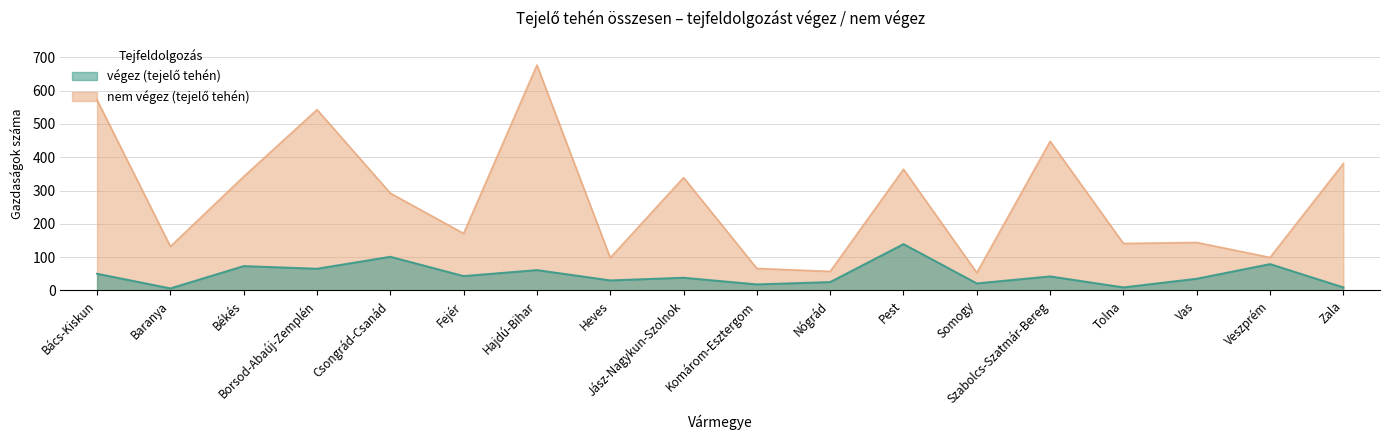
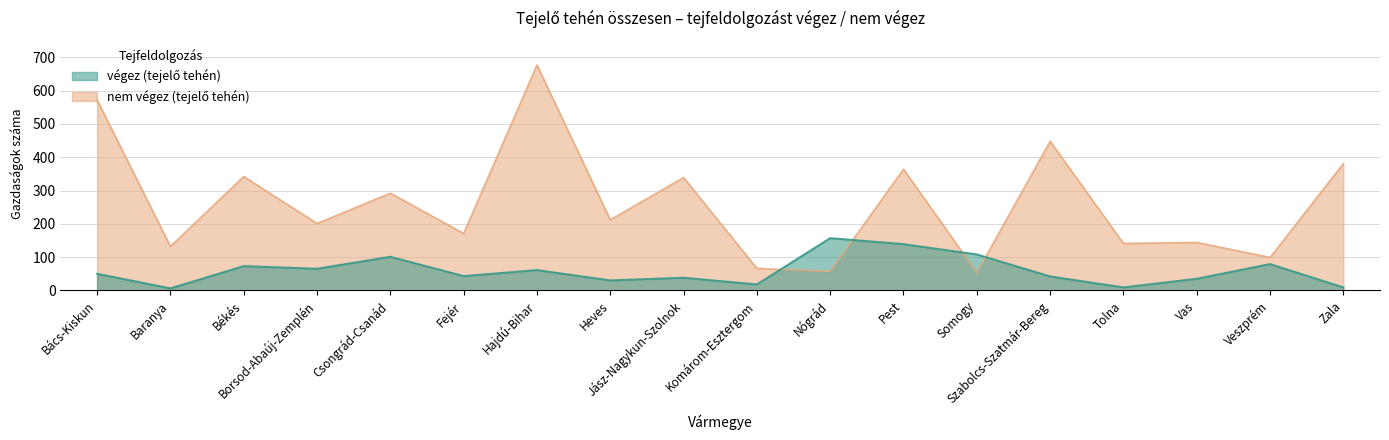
nem végez (tejelő tehén), Borsod-Abaúj-Zemplén: 540 -> 200
nem végez (tejelő tehén), Heves: 100 -> 210
végez (tejelő tehén), Nógrád: 30 -> 160
végez (tejelő tehén), Somogy: 20 -> 110
